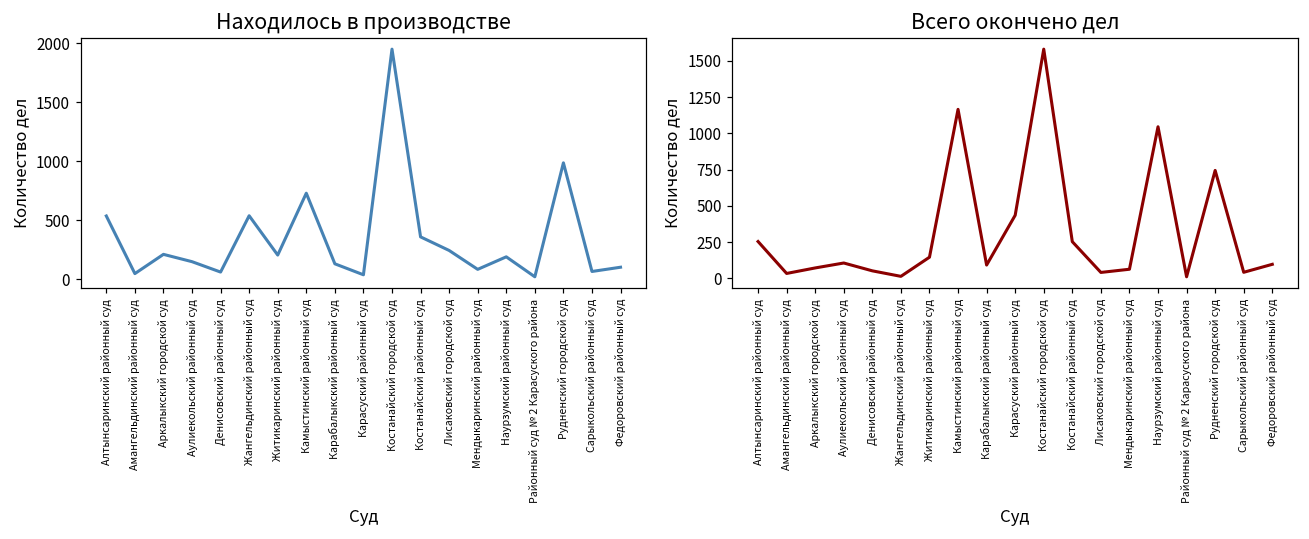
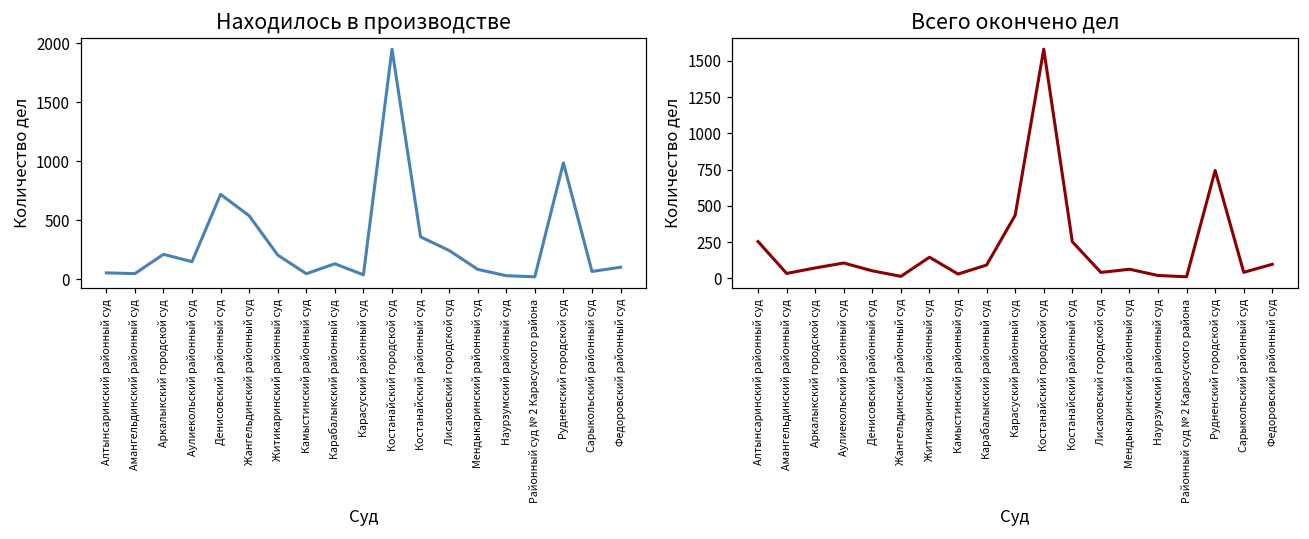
Находилось в производстве, Алтынсаринский районный суд: 540 -> 50
Находилось в производстве, Денисовский районный суд: 60 -> 720
Находилось в производстве, Камыстинский районный суд: 730 -> 50
Находилось в производстве, Наурзумский районный суд: 190 -> 30
Всего окончено дел, Камыстинский районный суд: 1170 -> 30
Всего окончено дел, Наурзумский районный суд: 1050 -> 20
